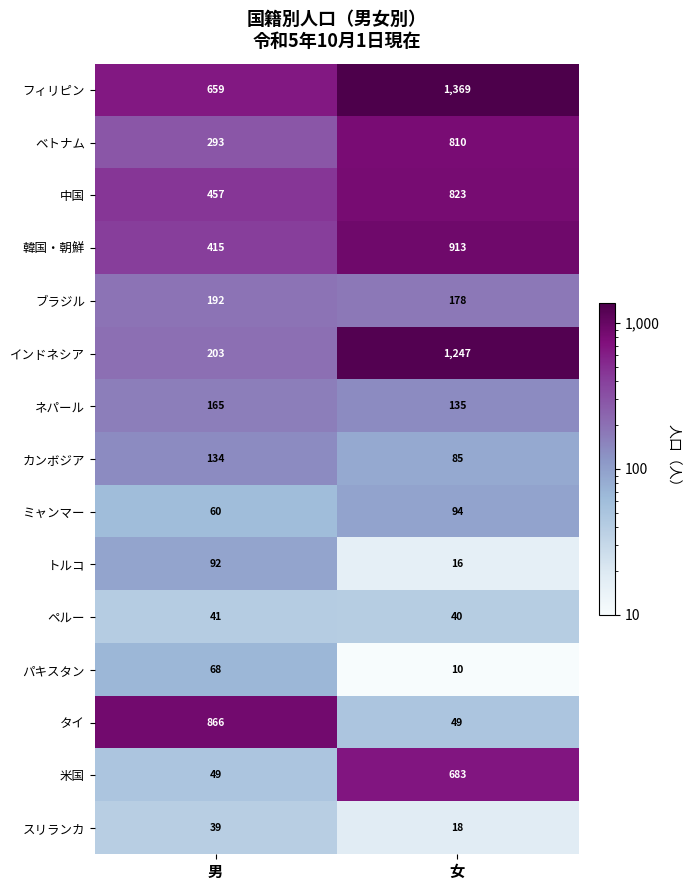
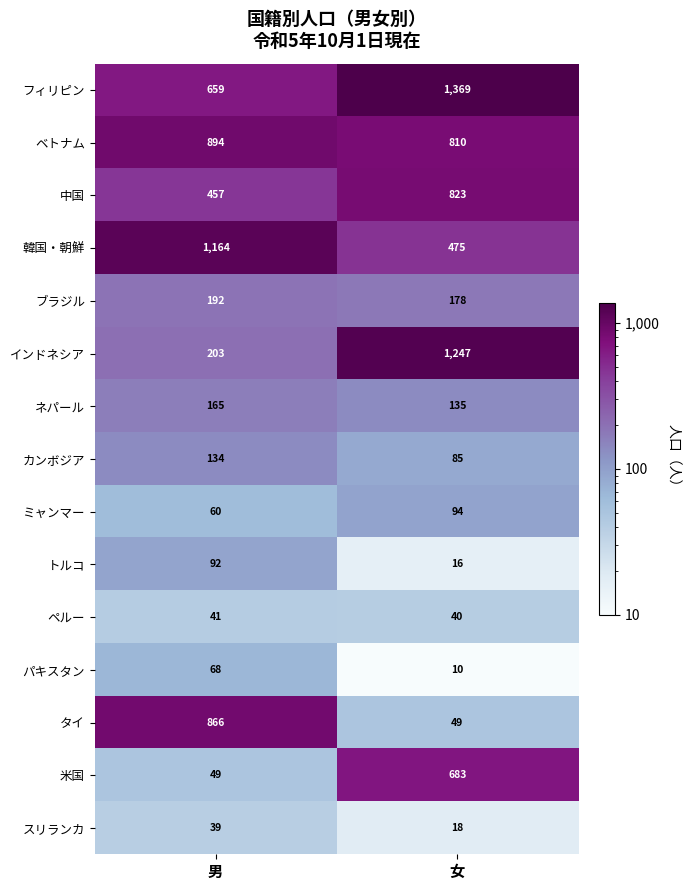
ベトナム, 男: 293 -> 894
韓国・朝鮮, 男: 415 -> 1,164
韓国・朝鮮, 女: 913 -> 475
